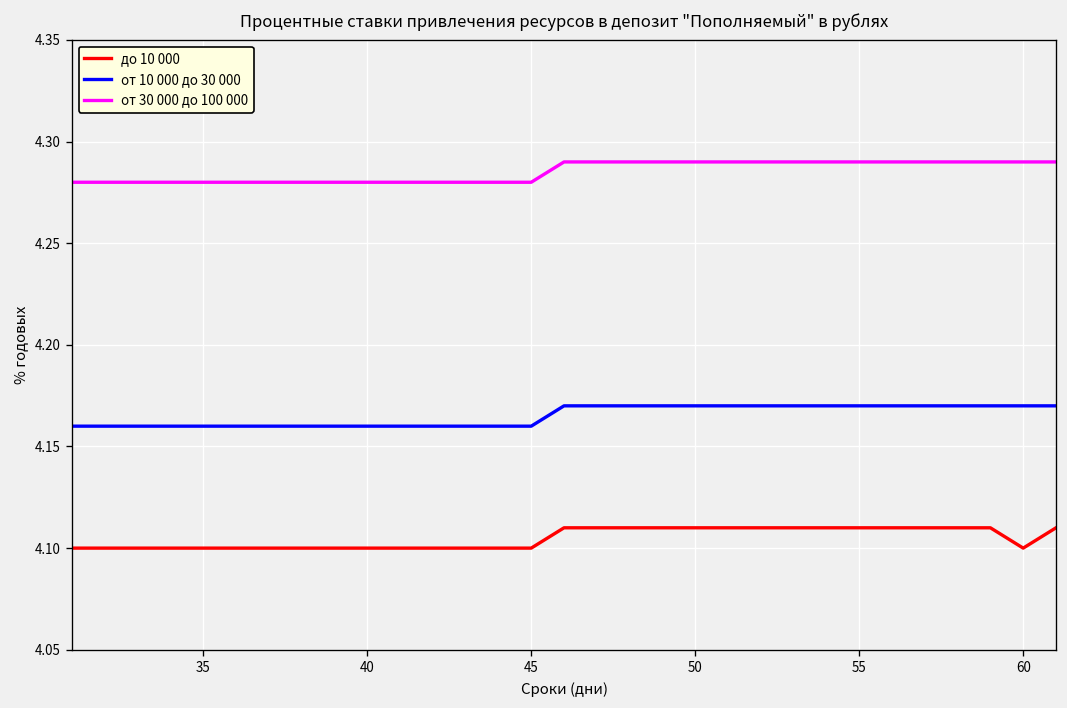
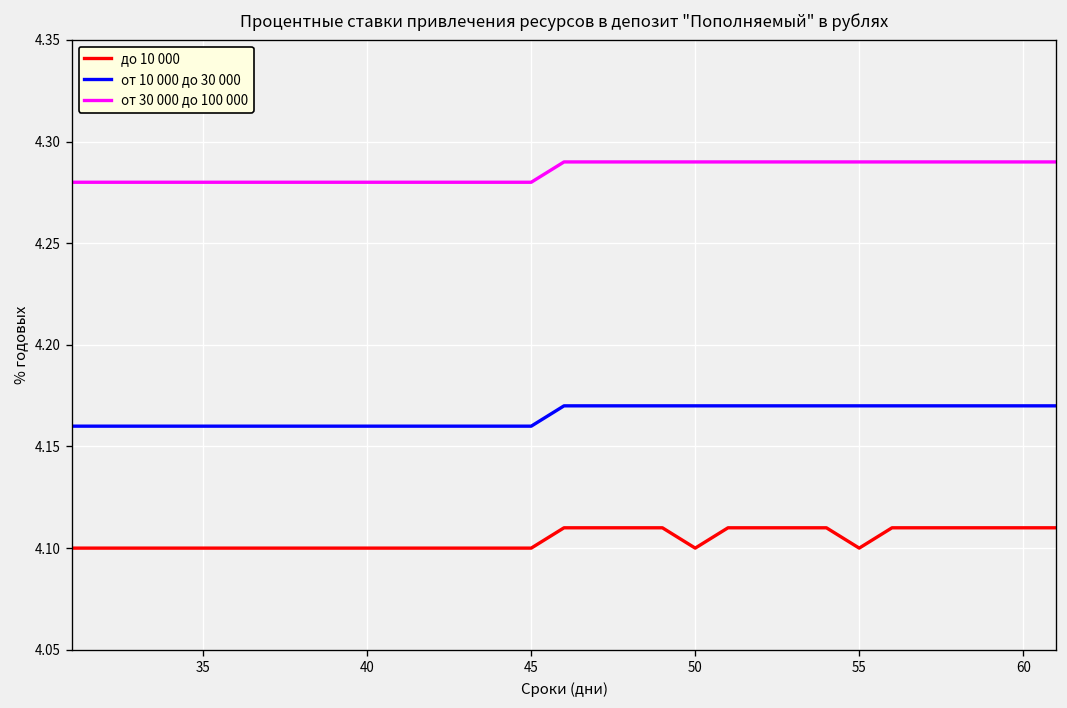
до 10 000, 50: 4.11 -> 4.10
до 10 000, 55: 4.11 -> 4.10
до 10 000, 60: 4.10 -> 4.11
